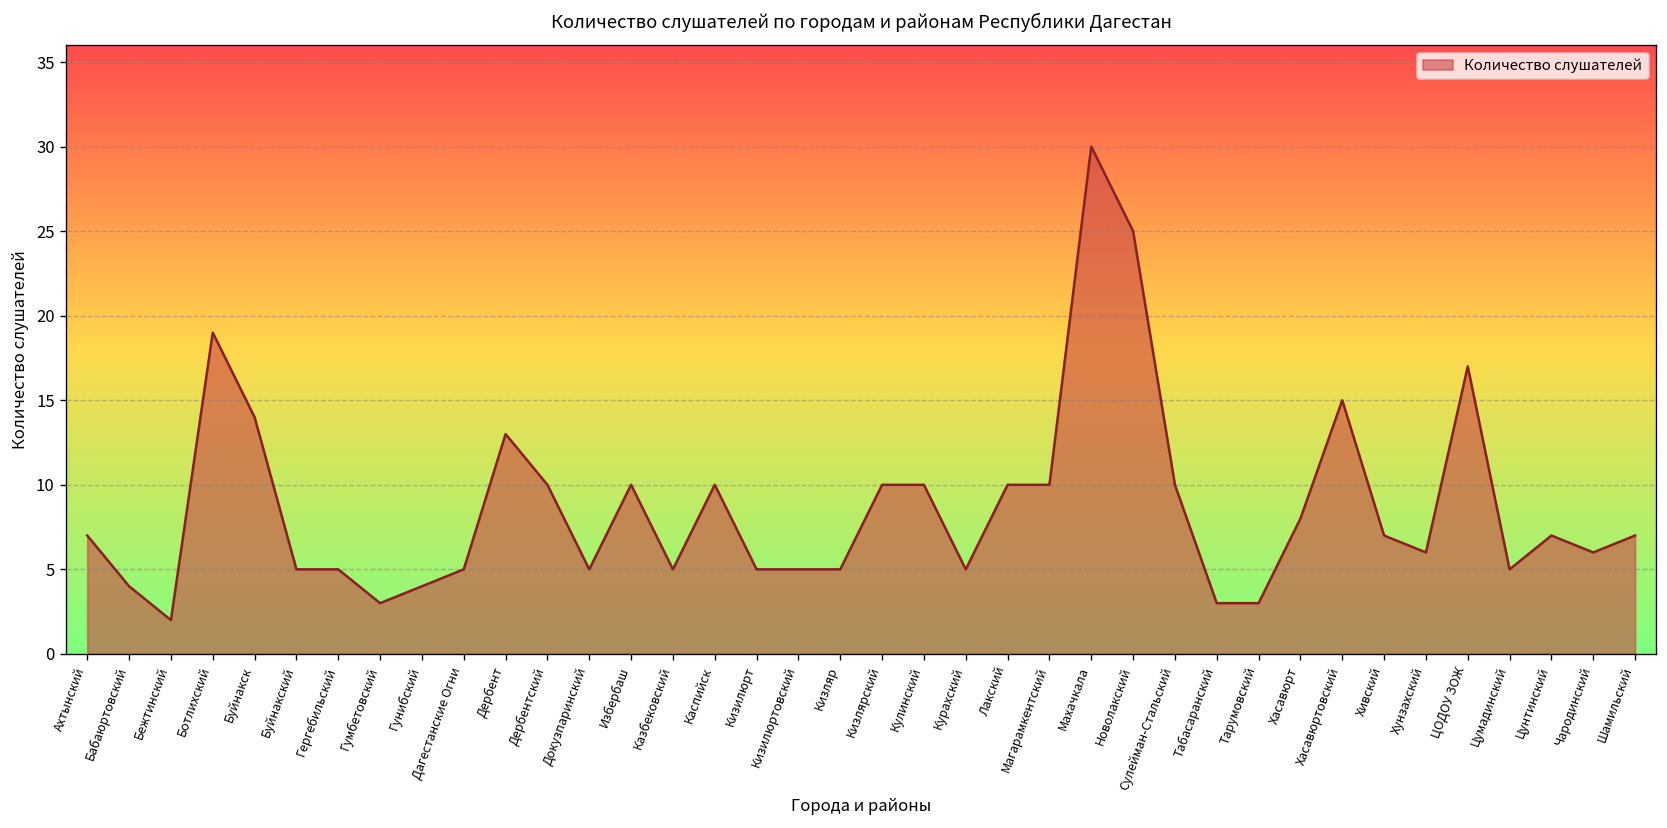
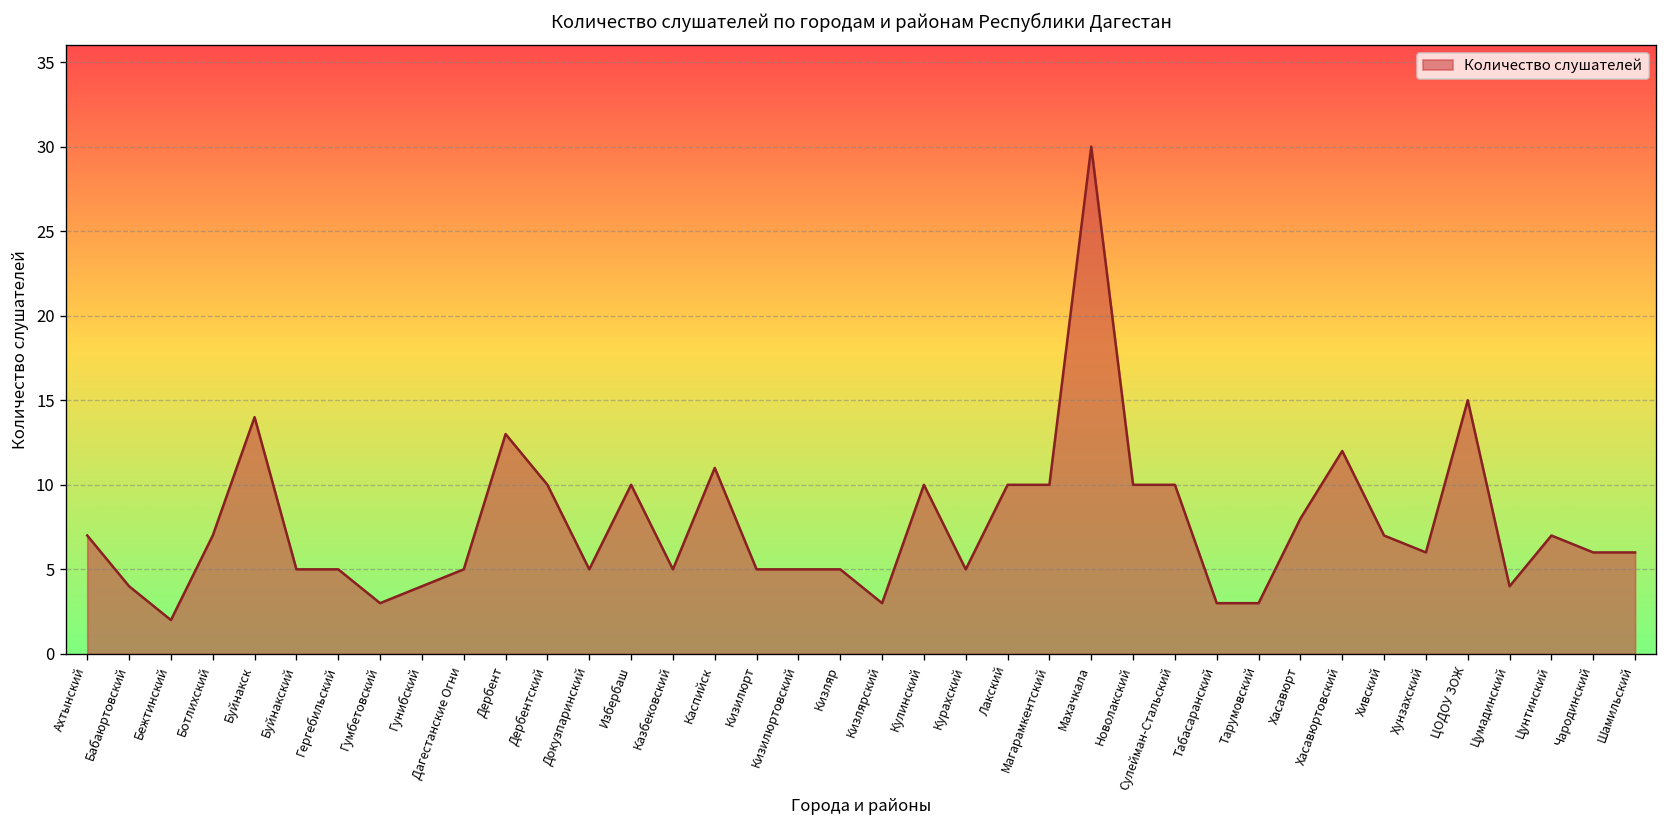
Ботлихский: 19 -> 7
Каспийск: 10 -> 11
Кизлярский: 10 -> 3
Новолакский: 25 -> 10
Хасавюртовский: 15 -> 12
ЦОДОУ ЗОЖ: 17 -> 15
Цумадинский: 5 -> 4
Шамильский: 7 -> 6
